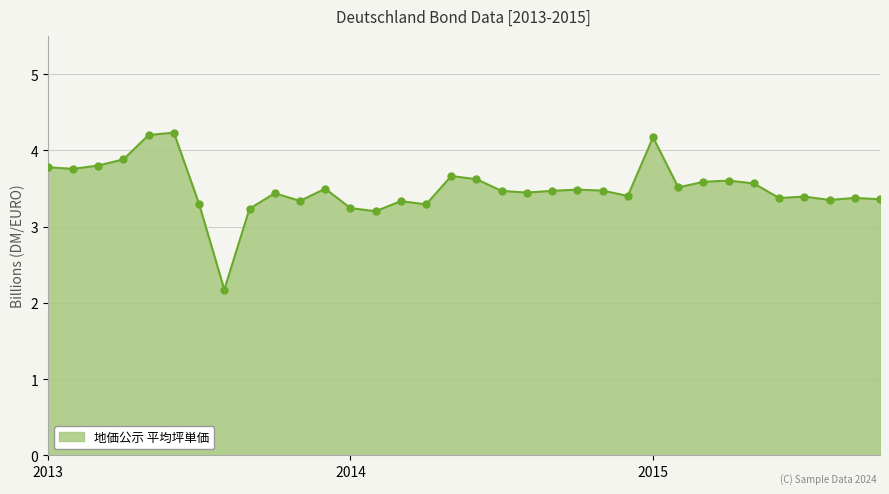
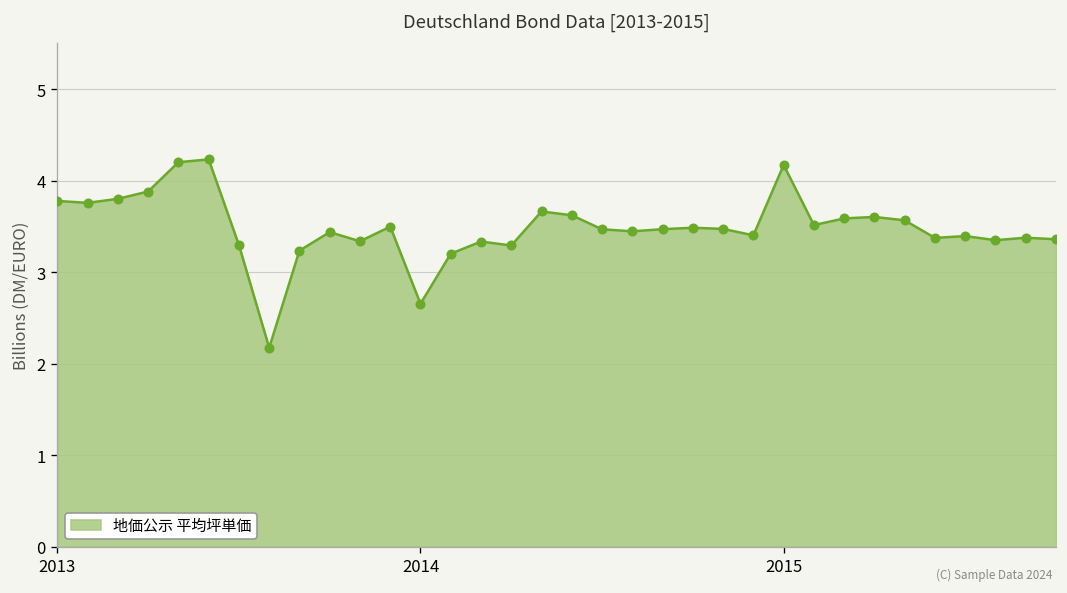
2014: 3.2 -> 2.7
